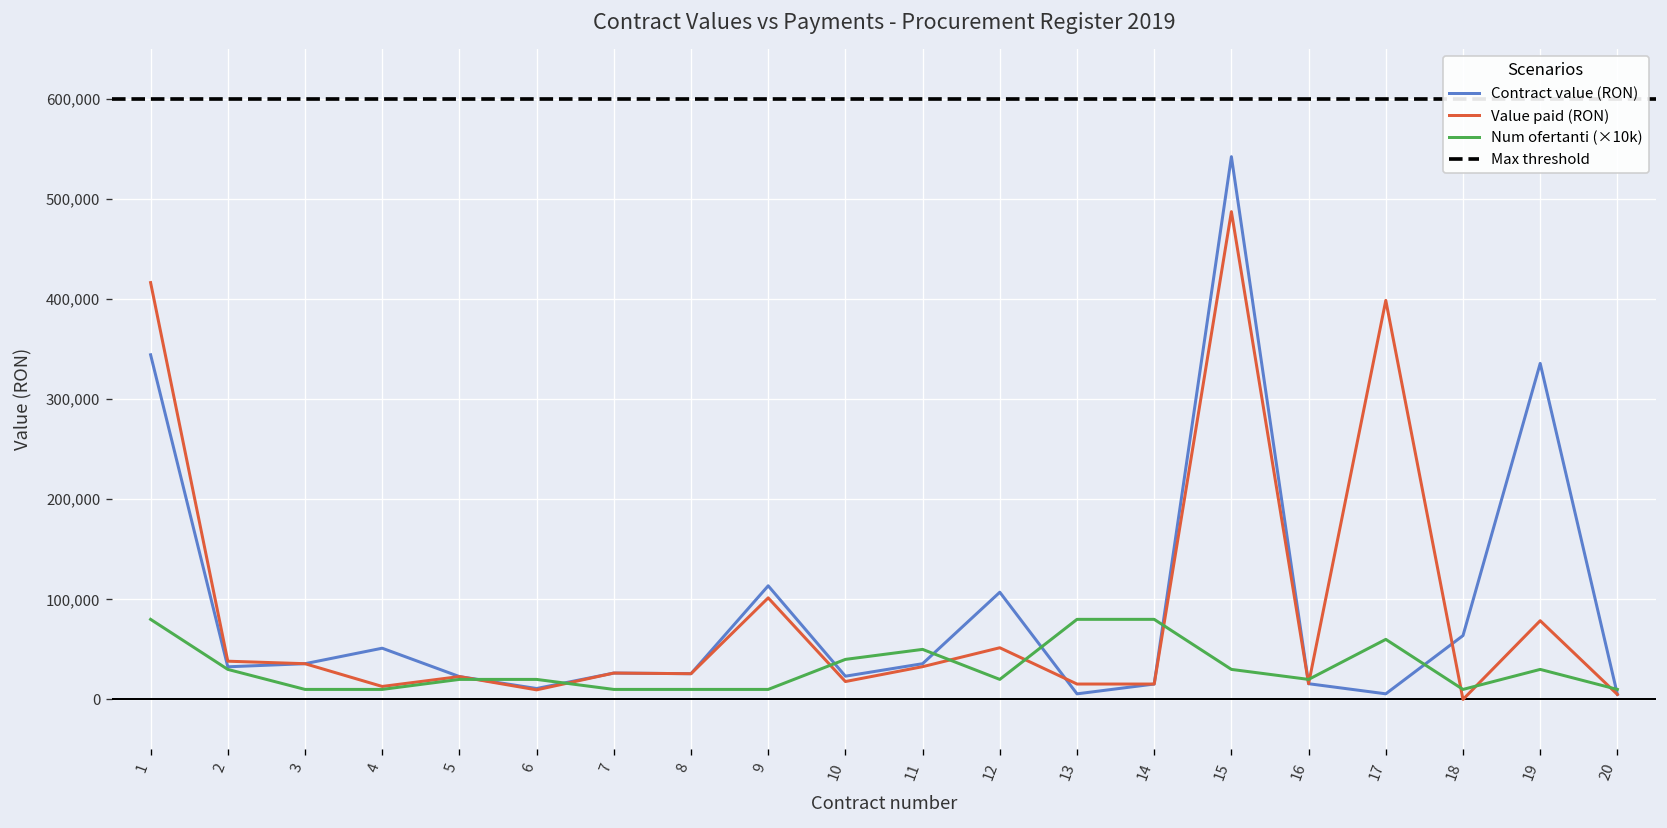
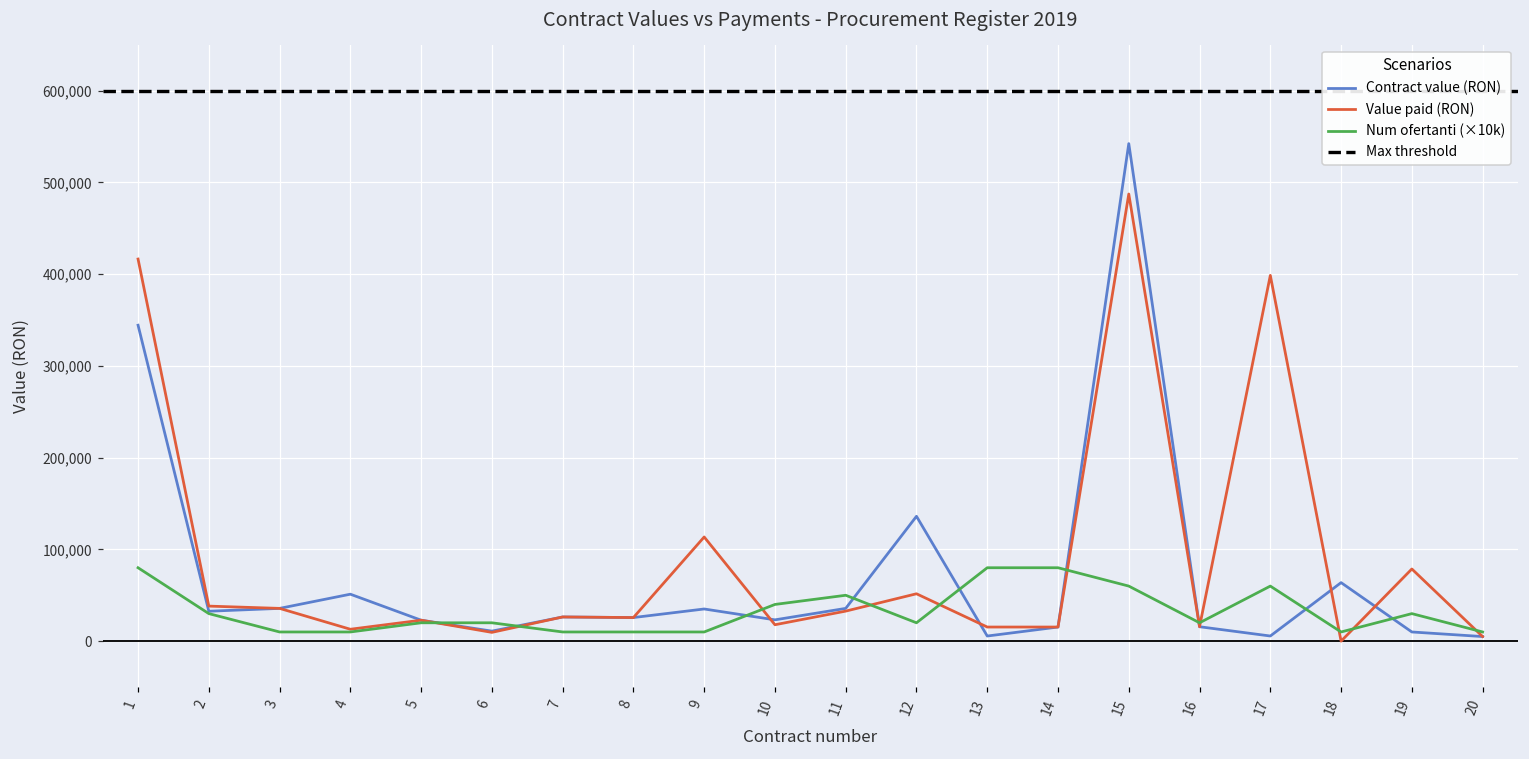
Contract value (RON), 9: 110,000 -> 40,000
Value paid (RON), 9: 100,000 -> 110,000
Contract value (RON), 12: 110,000 -> 140,000
Num ofertanti (×10k), 15: 30,000 -> 60,000
Contract value (RON), 19: 340,000 -> 10,000
